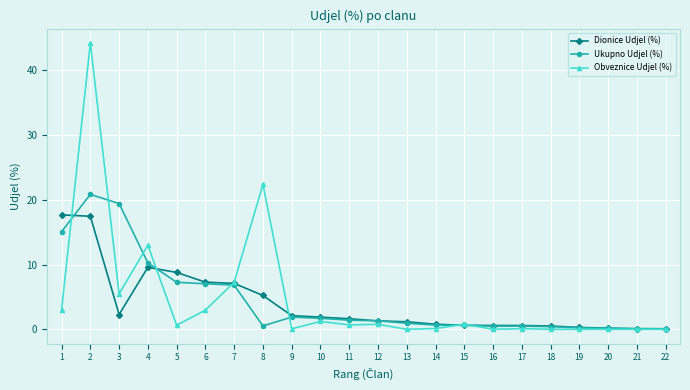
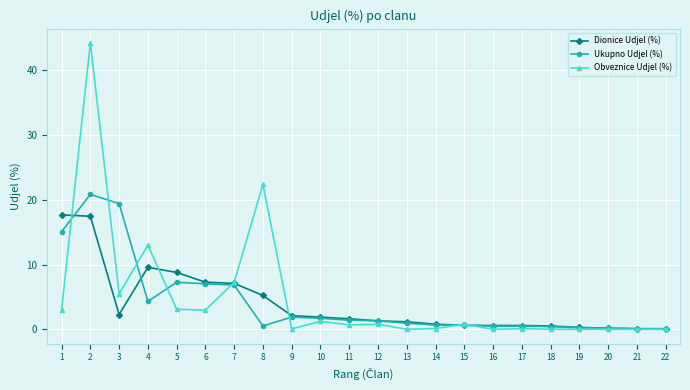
Ukupno Udjel (%), 4: 10 -> 4
Obveznice Udjel (%), 5: 1 -> 3
